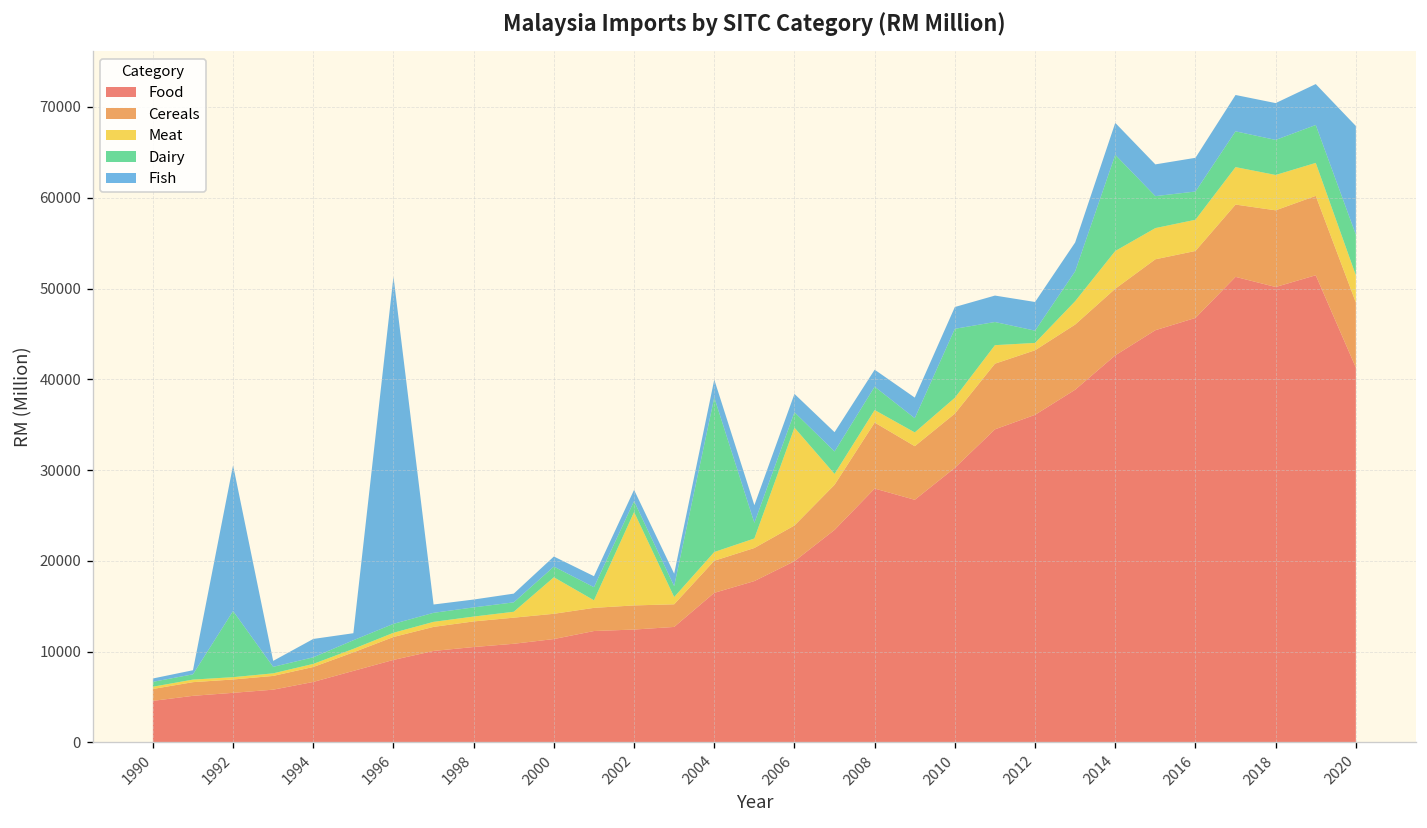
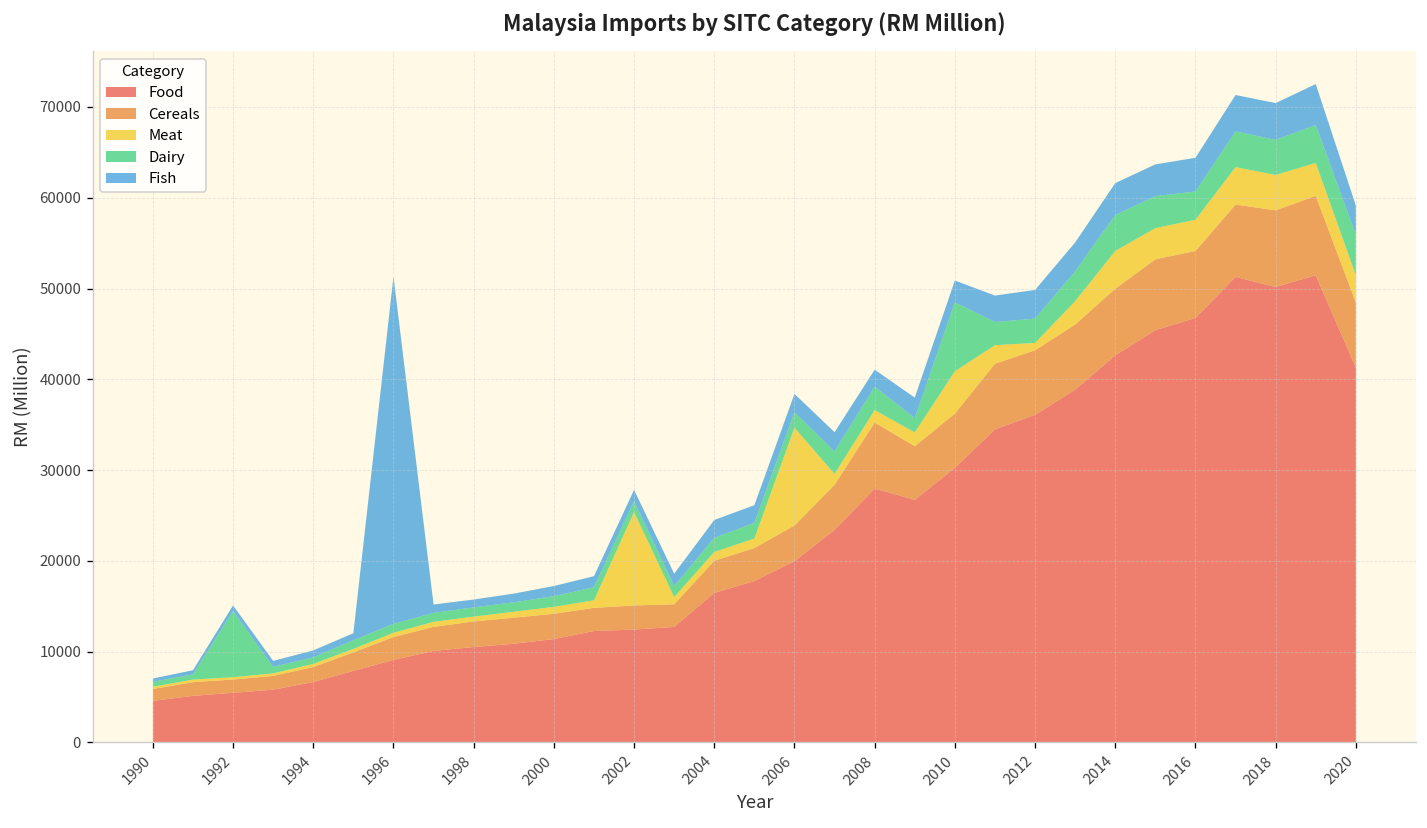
Fish, 1992: 16000 -> 1000
Fish, 1994: 2000 -> 1000
Meat, 2000: 4000 -> 1000
Dairy, 2004: 17000 -> 2000
Meat, 2010: 2000 -> 5000
Dairy, 2012: 1000 -> 3000
Dairy, 2014: 11000 -> 4000
Fish, 2020: 12000 -> 3000
